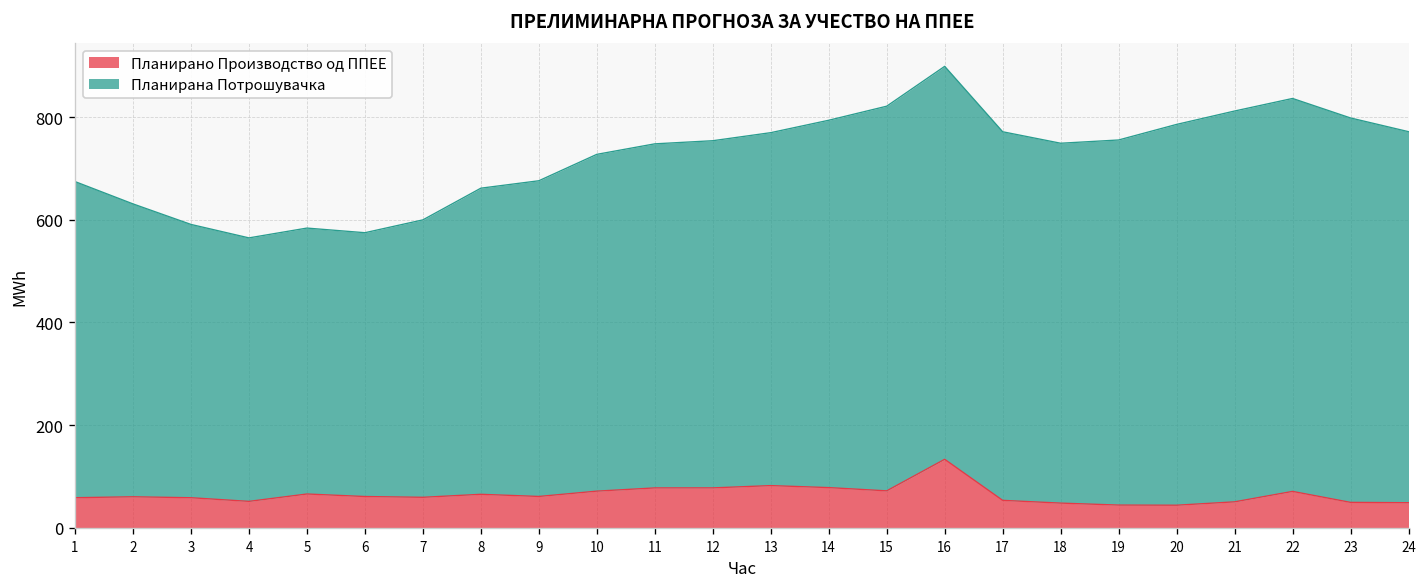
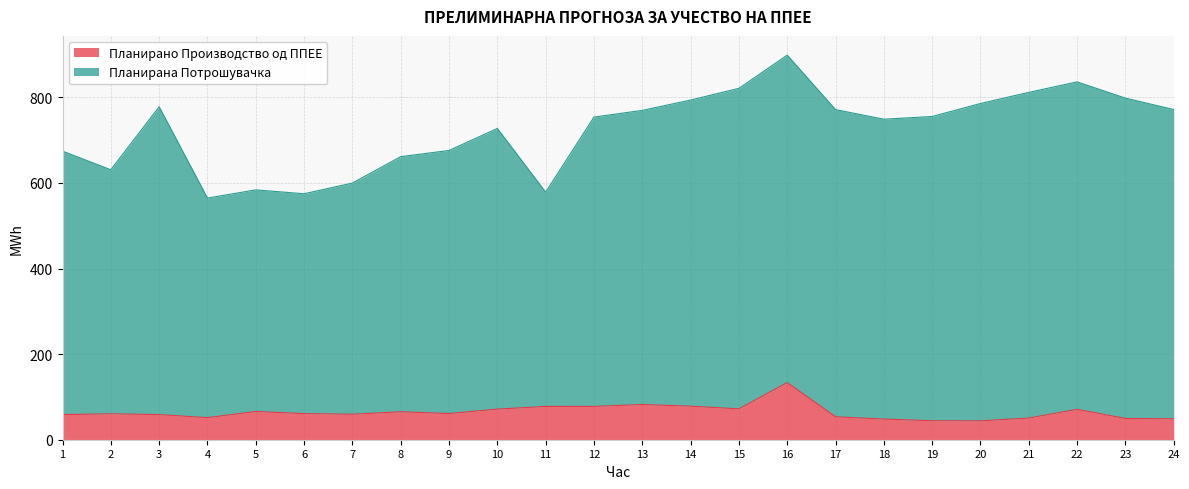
Планирана Потрошувачка, 3: 530 -> 720
Планирана Потрошувачка, 11: 670 -> 500
